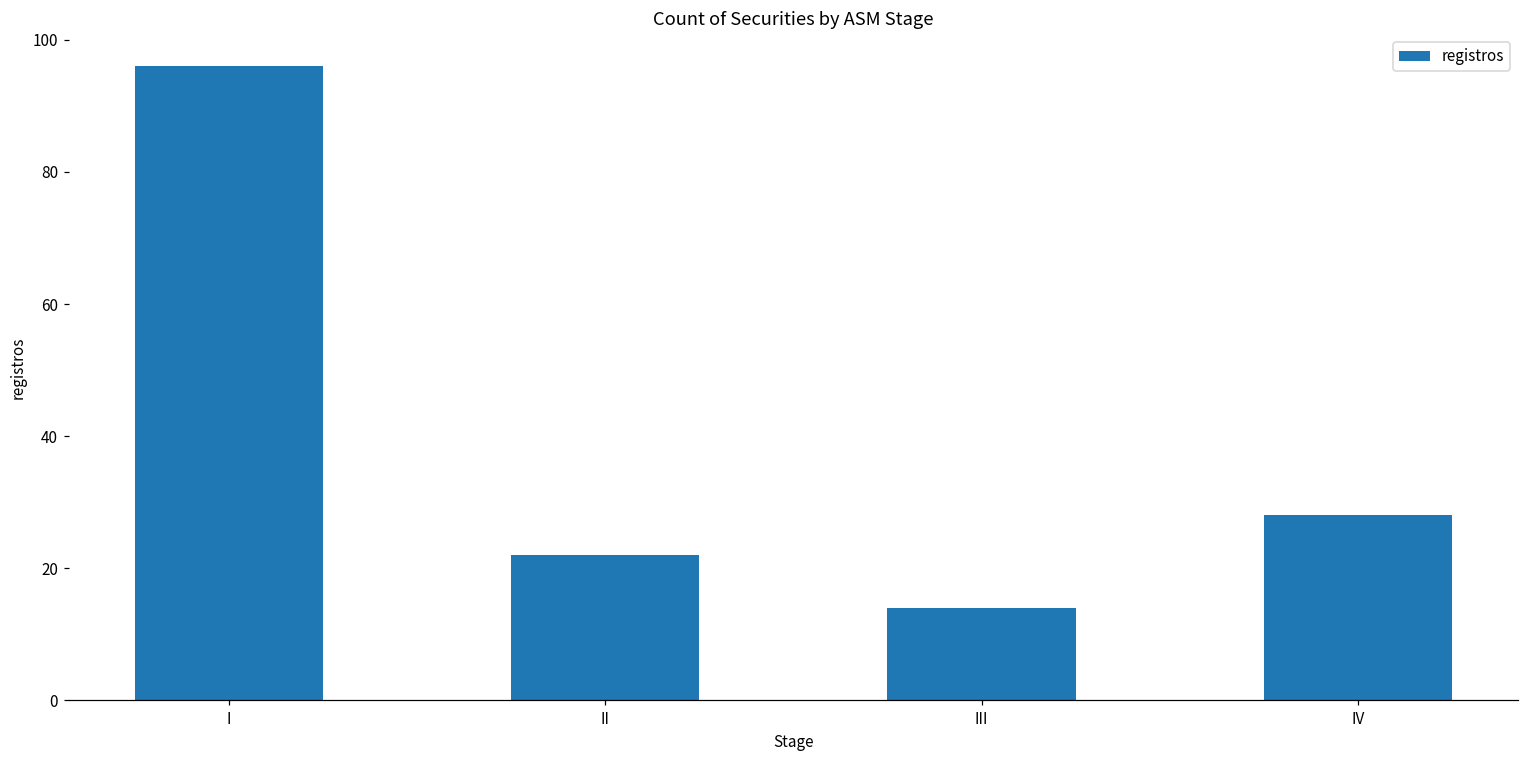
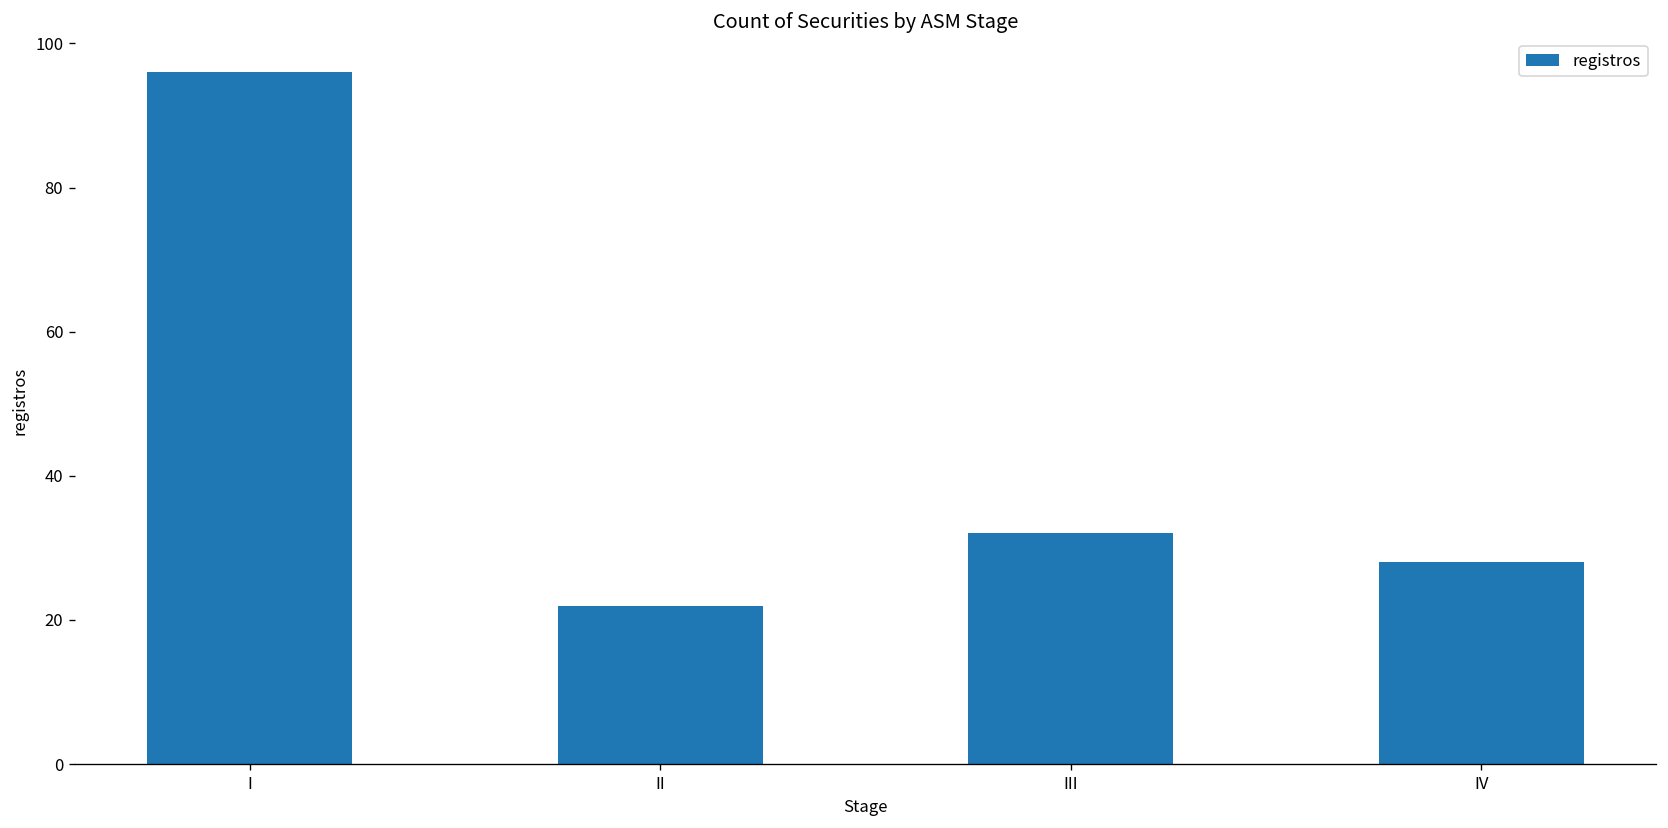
III: 14 -> 32
